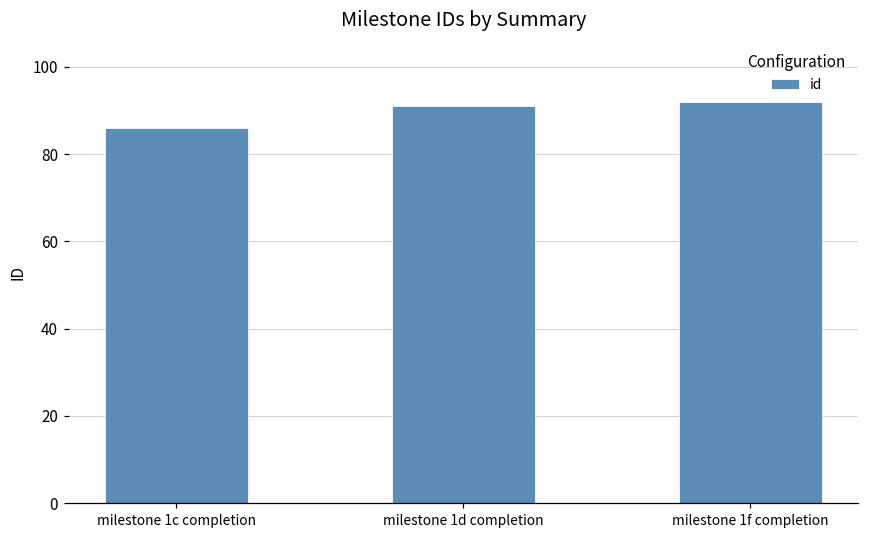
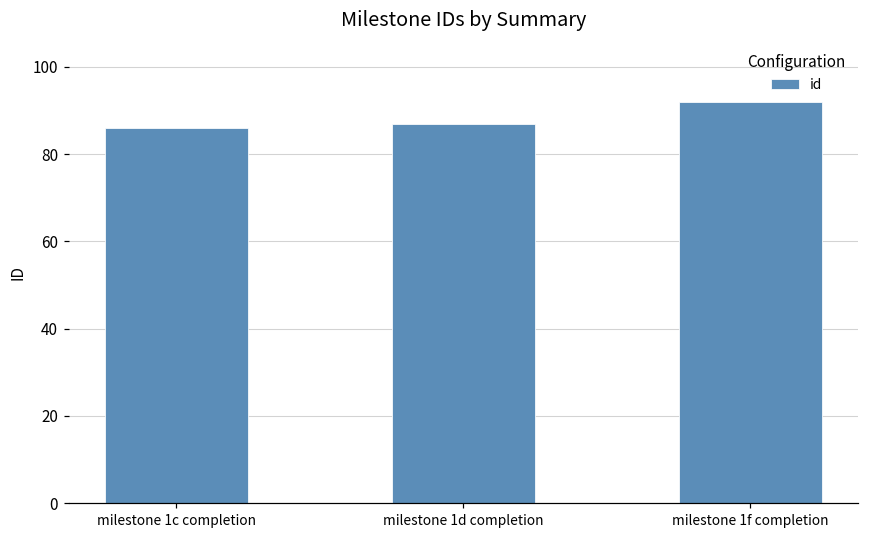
milestone 1d completion: 91 -> 87
